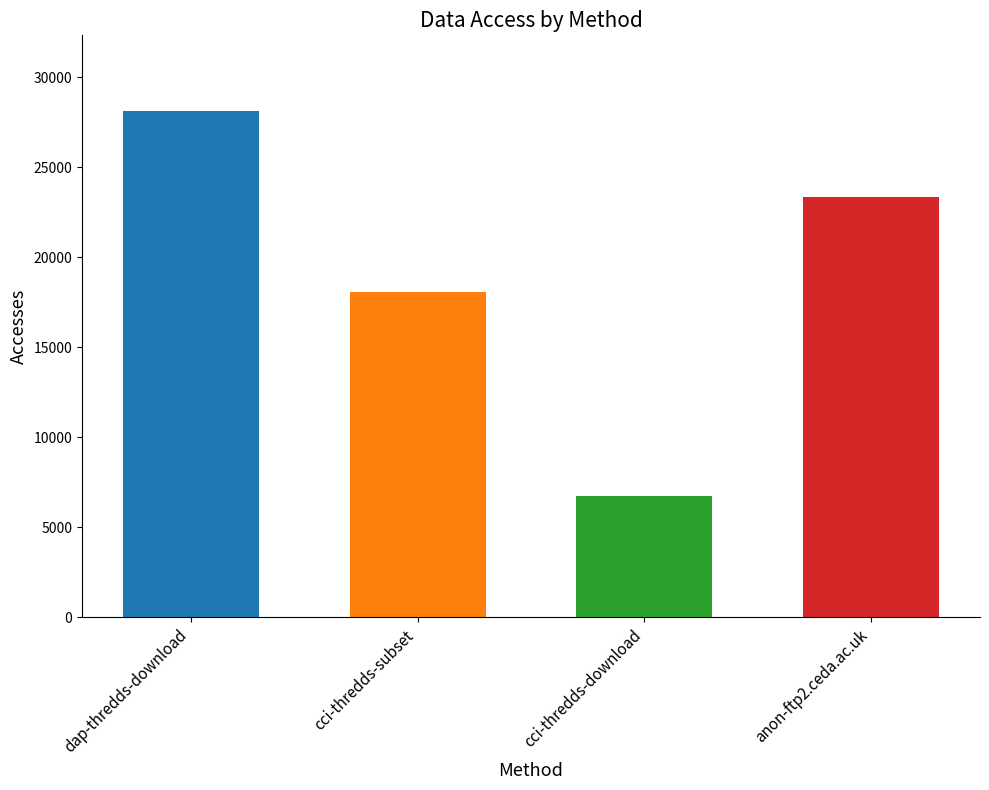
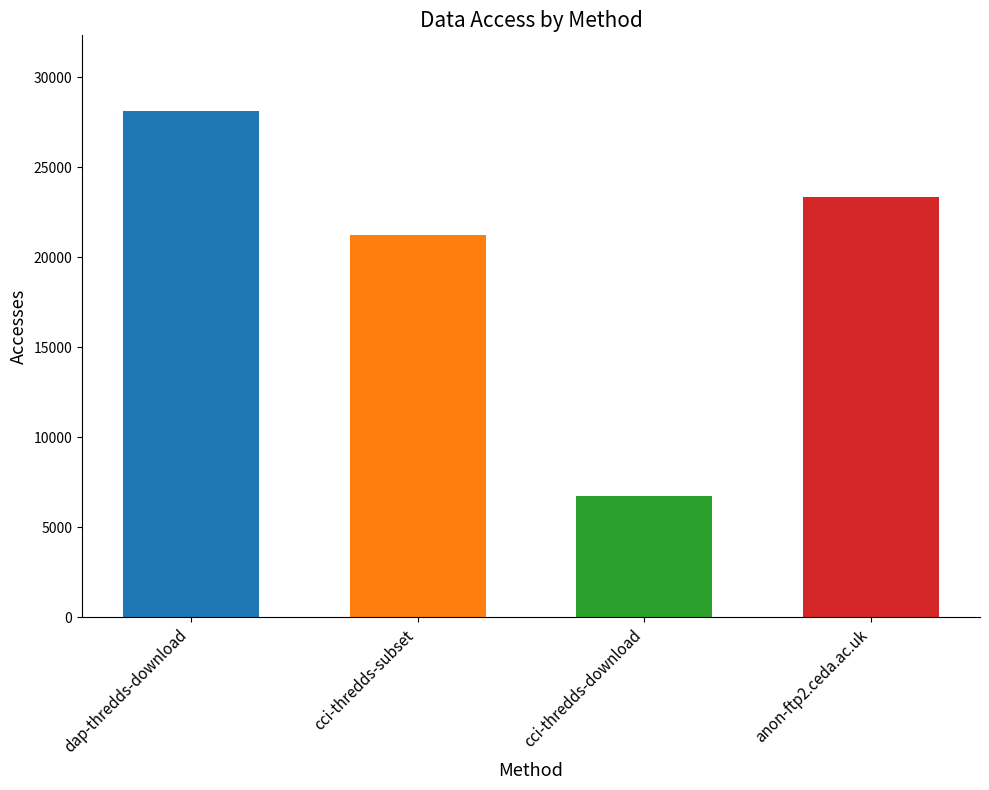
cci-thredds-subset: 18100 -> 21200
